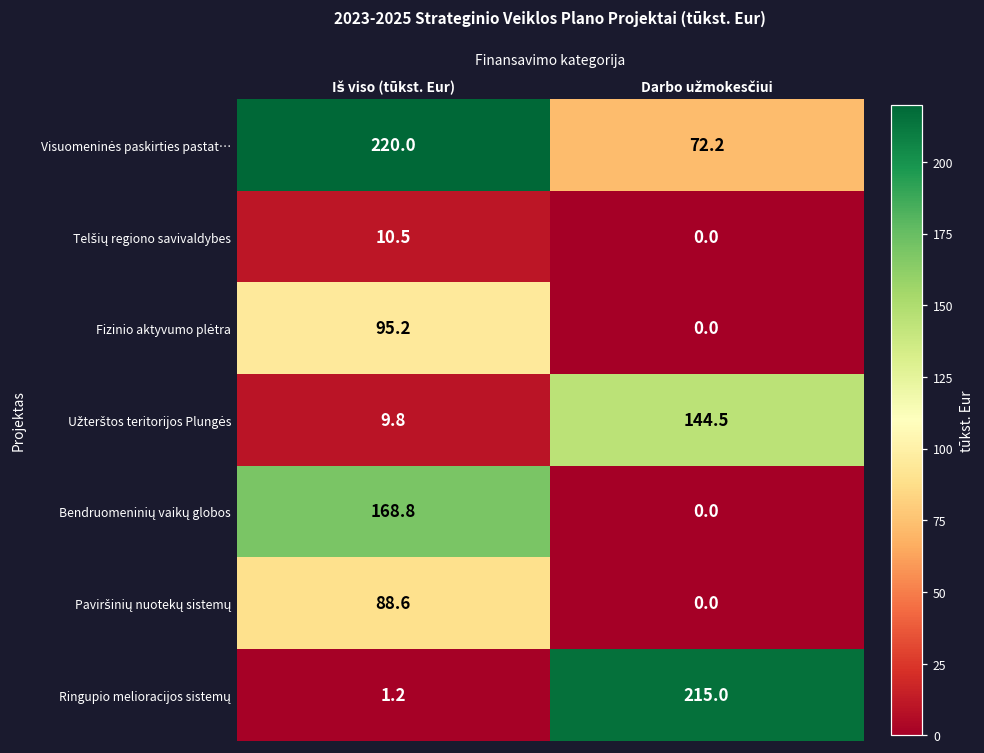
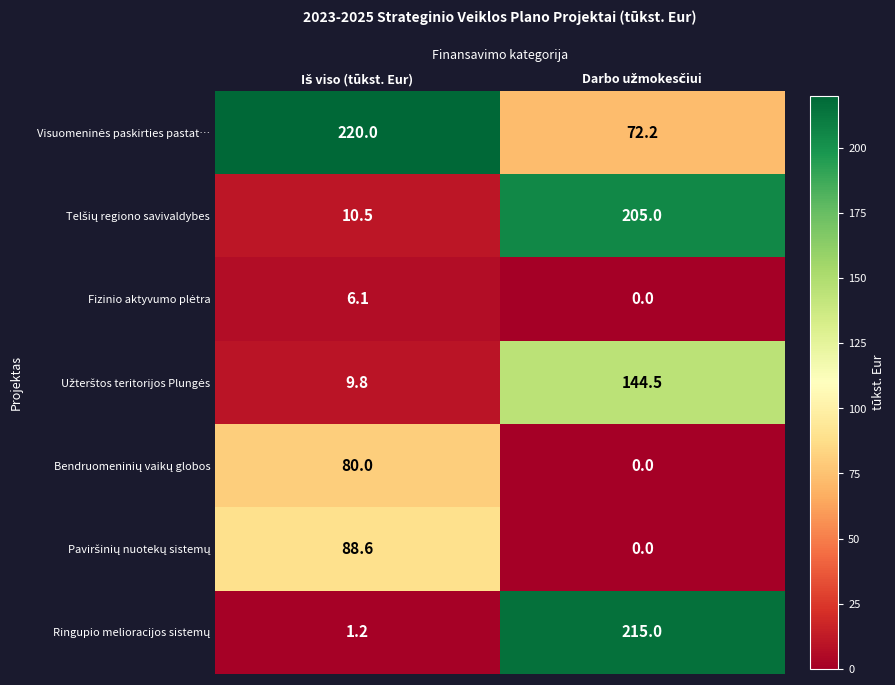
Telšių regiono savivaldybes, Darbo užmokesčiui: 0.0 -> 205.0
Fizinio aktyvumo plėtra, Iš viso (tūkst. Eur): 95.2 -> 6.1
Bendruomeninių vaikų globos, Iš viso (tūkst. Eur): 168.8 -> 80.0
